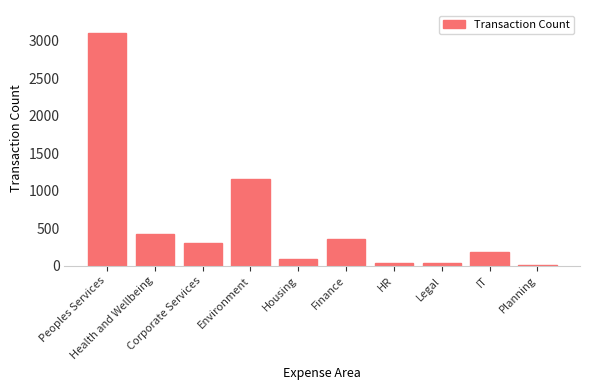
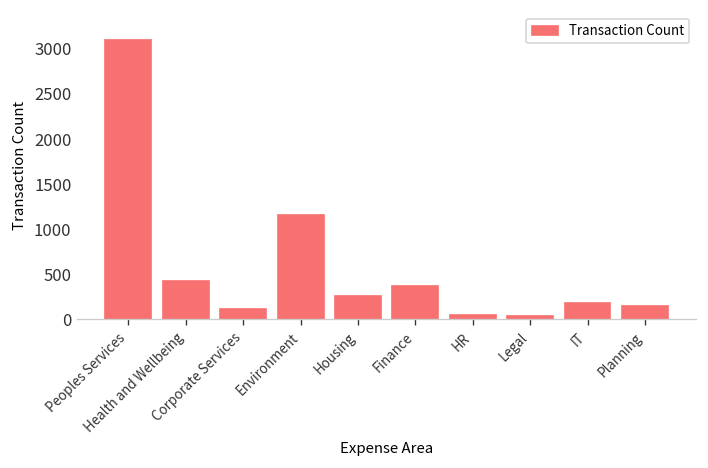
Corporate Services: 300 -> 100
Housing: 100 -> 300
Planning: 0 -> 100
